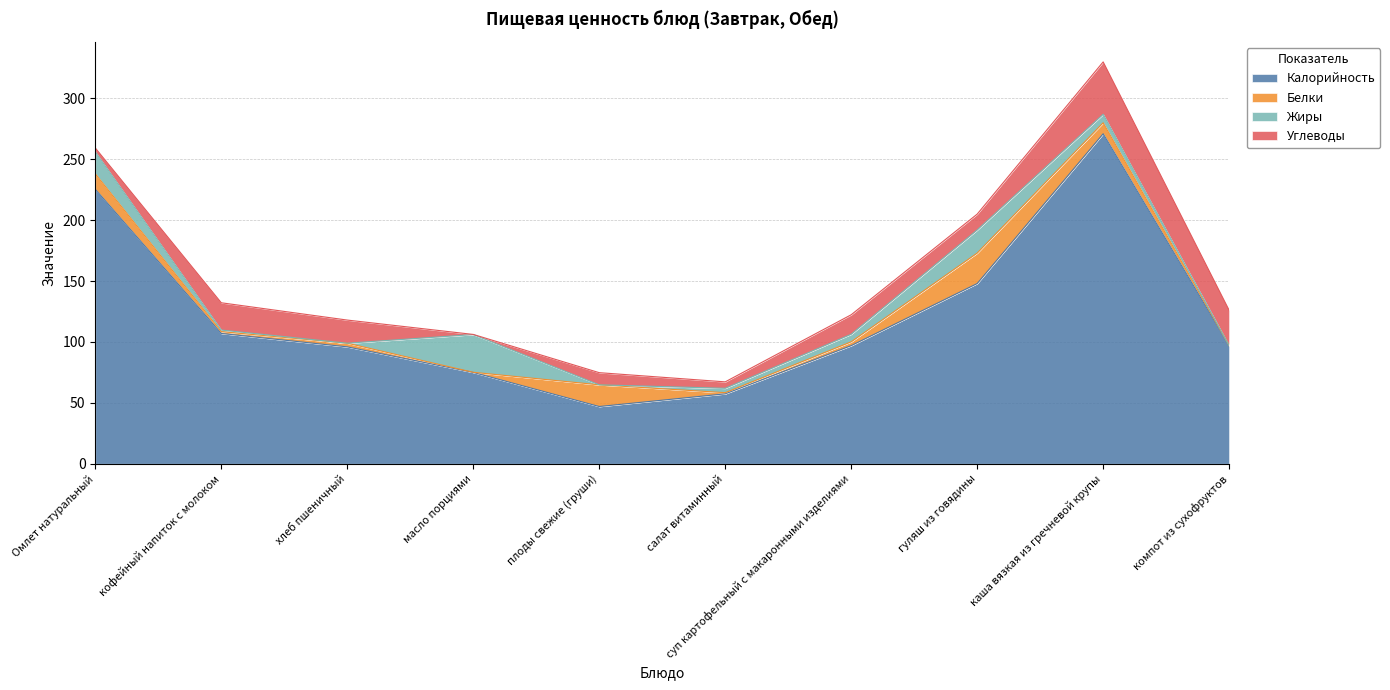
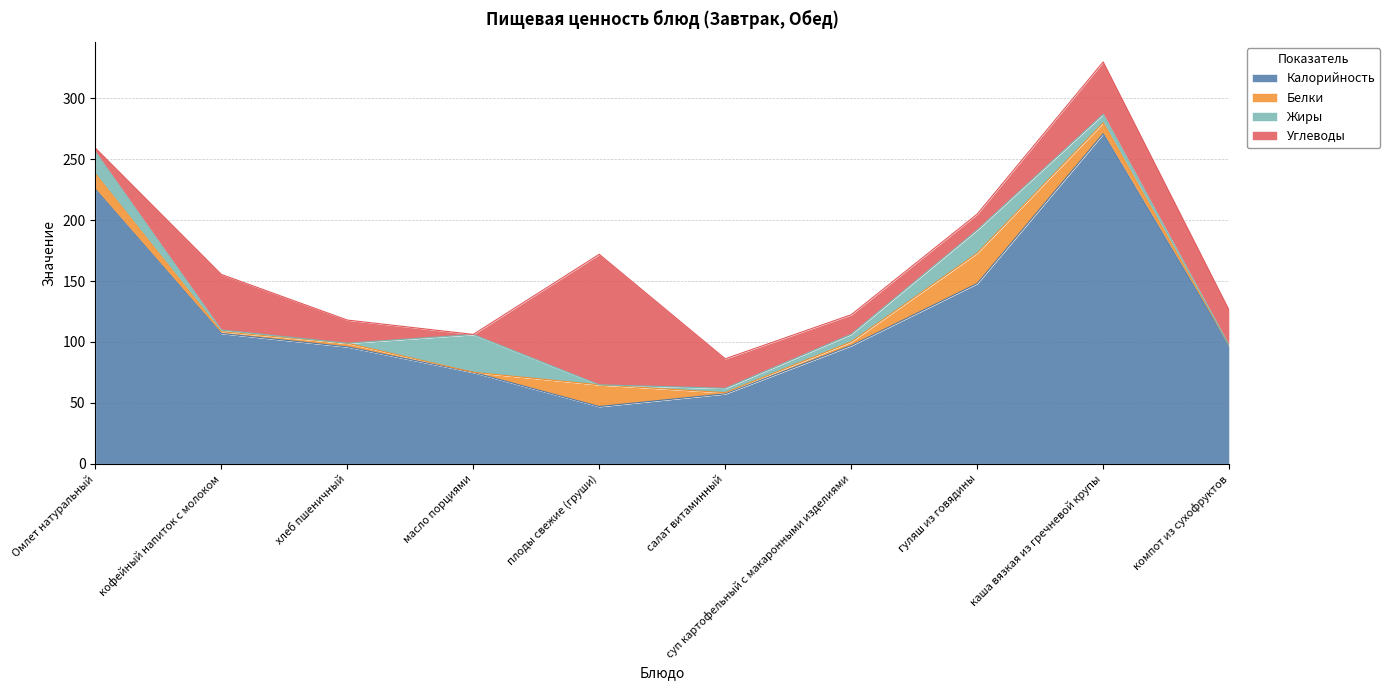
Углеводы, кофейный напиток с молоком: 22 -> 46
Углеводы, плоды свежие (груши): 10 -> 107
Углеводы, салат витаминный: 5 -> 24
